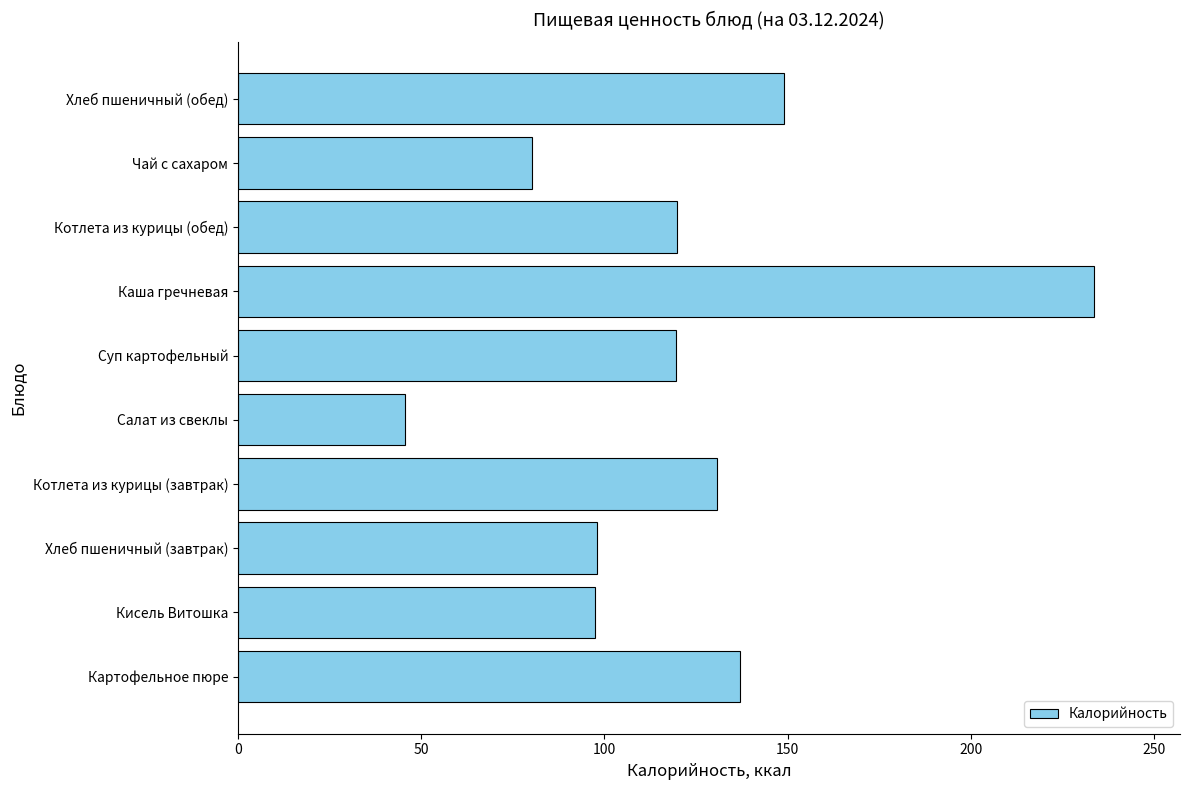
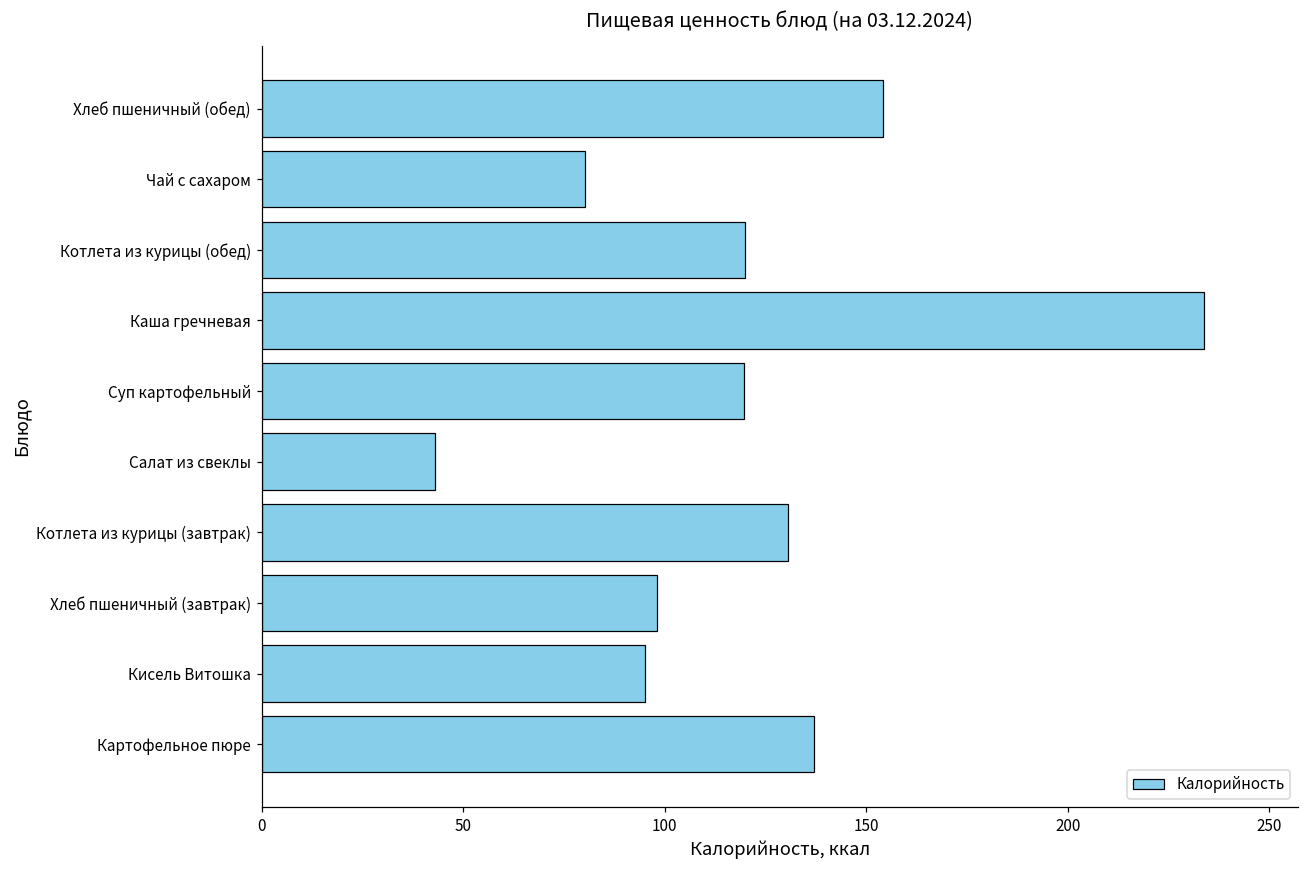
Хлеб пшеничный (обед): 149 -> 154
Салат из свеклы: 46 -> 43
Кисель Витошка: 98 -> 95
